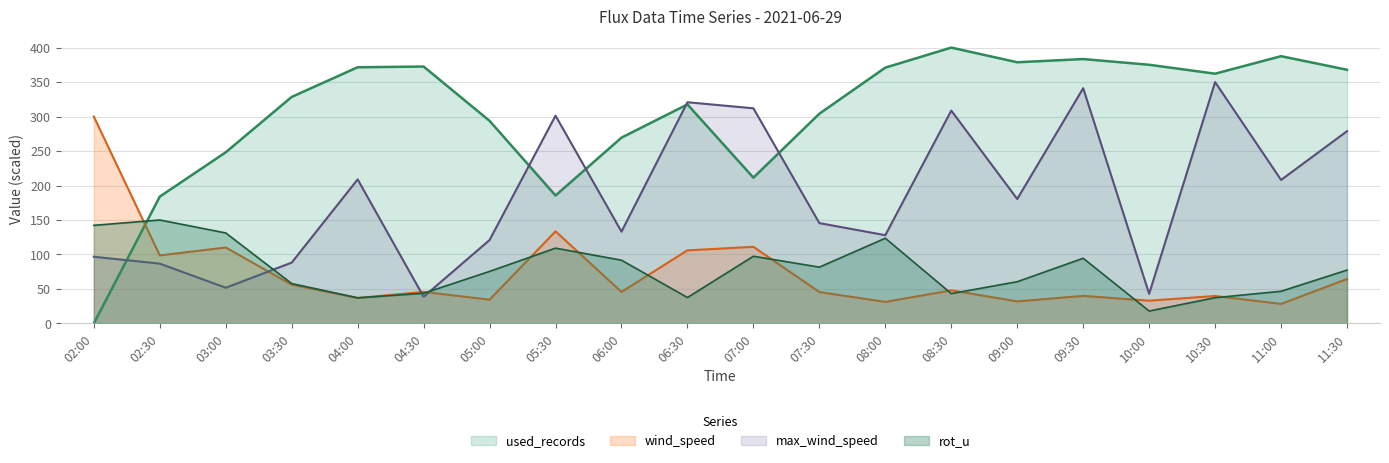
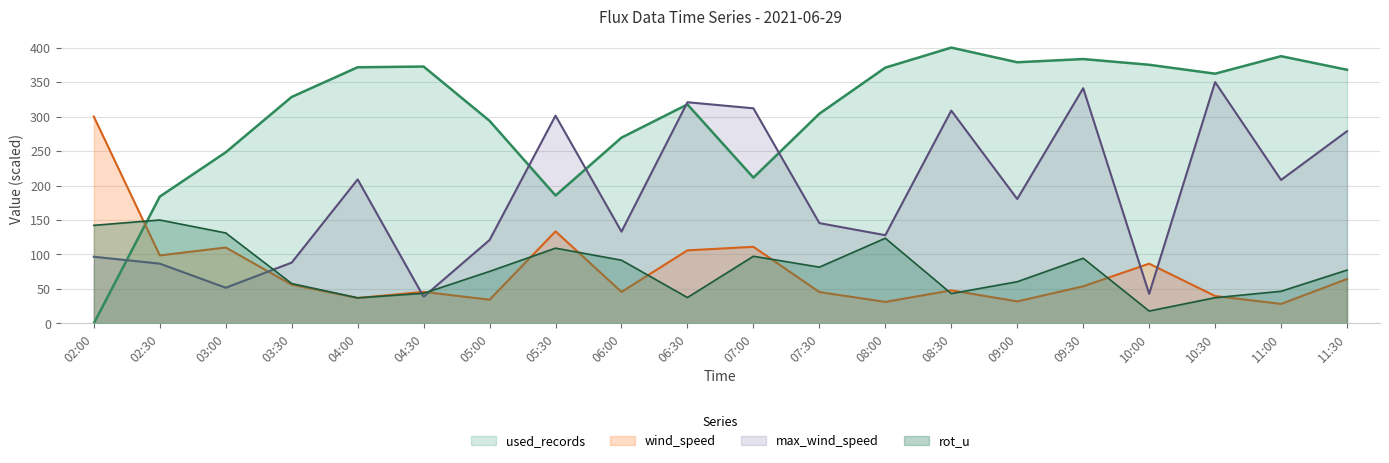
wind_speed, 09:30: 40 -> 50
wind_speed, 10:00: 30 -> 90
